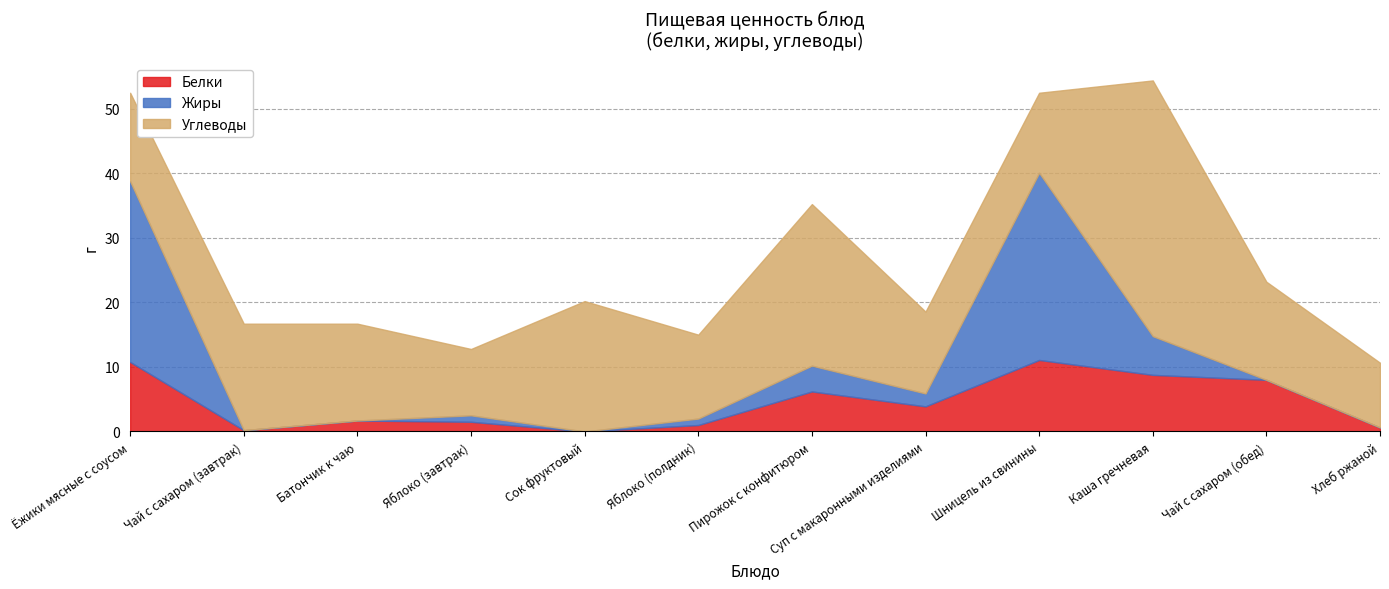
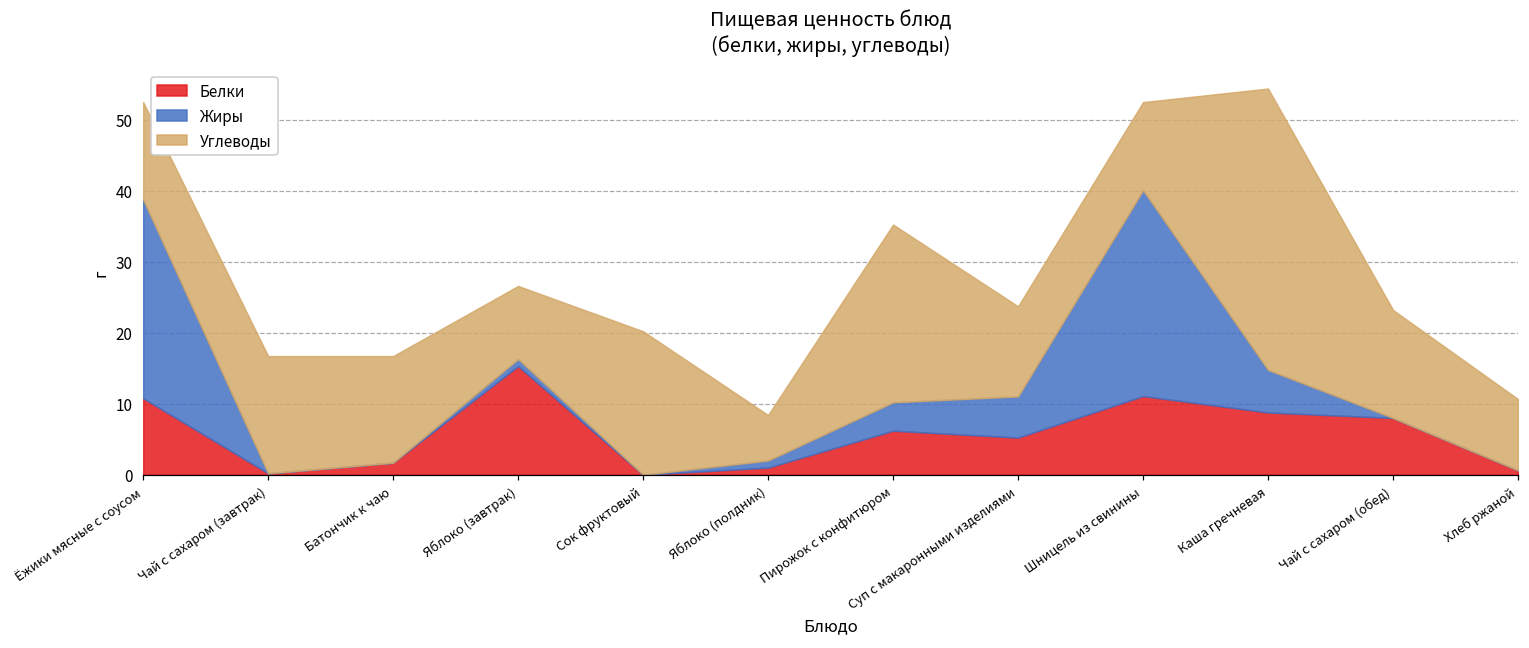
Белки, Яблоко (завтрак): 2 -> 15
Углеводы, Яблоко (полдник): 13 -> 6
Белки, Суп с макаронными изделиями: 4 -> 5
Жиры, Суп с макаронными изделиями: 2 -> 6
